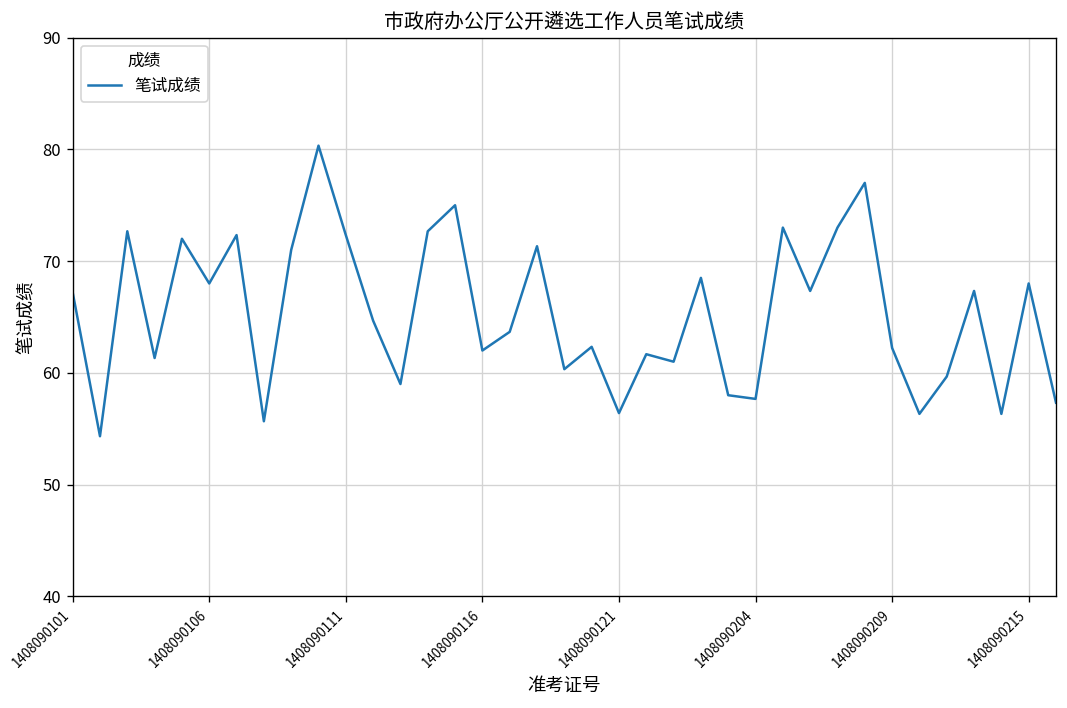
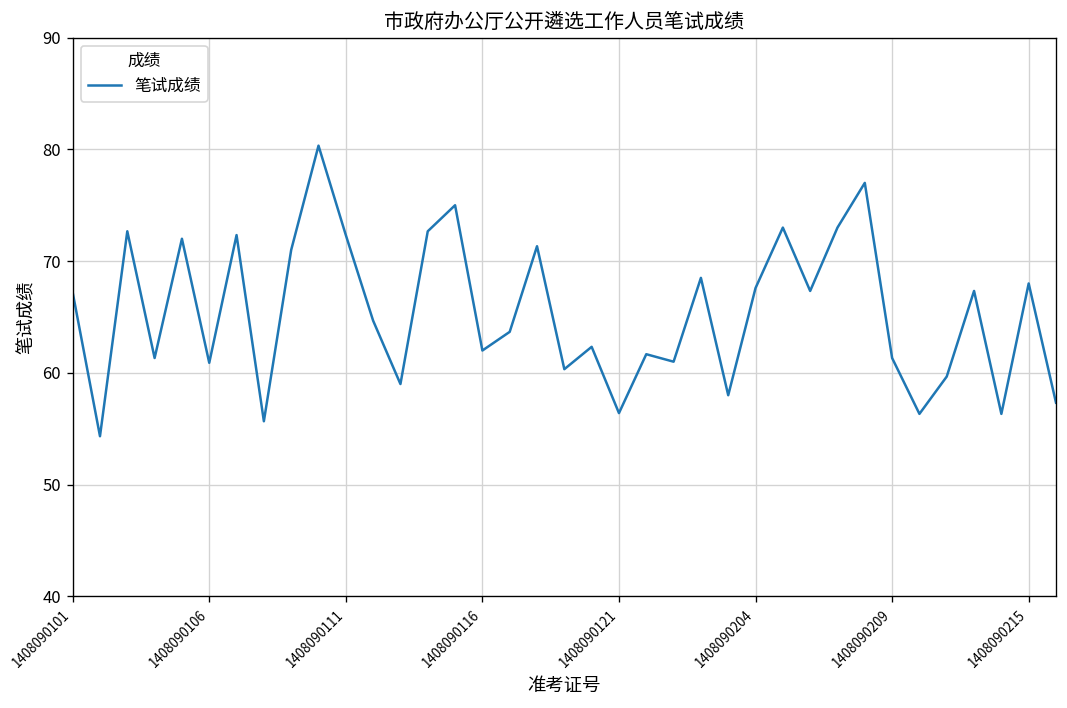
1408090106: 68 -> 61
1408090204: 58 -> 68
1408090209: 62 -> 61
